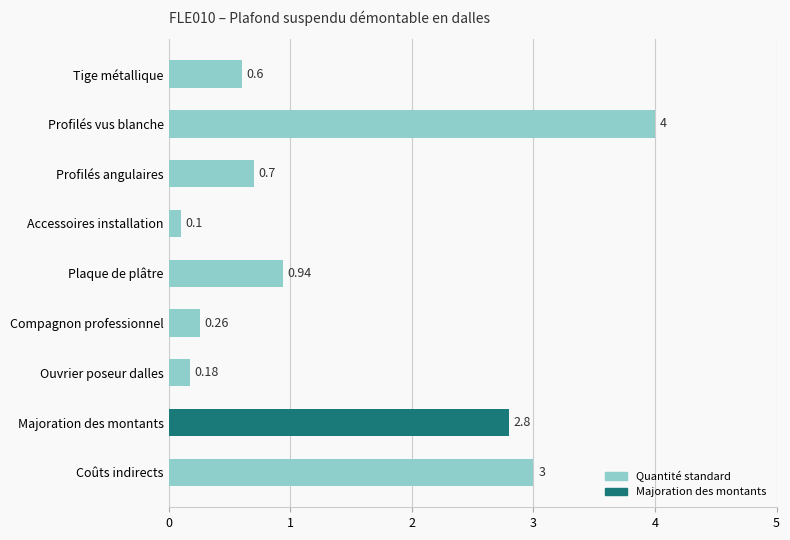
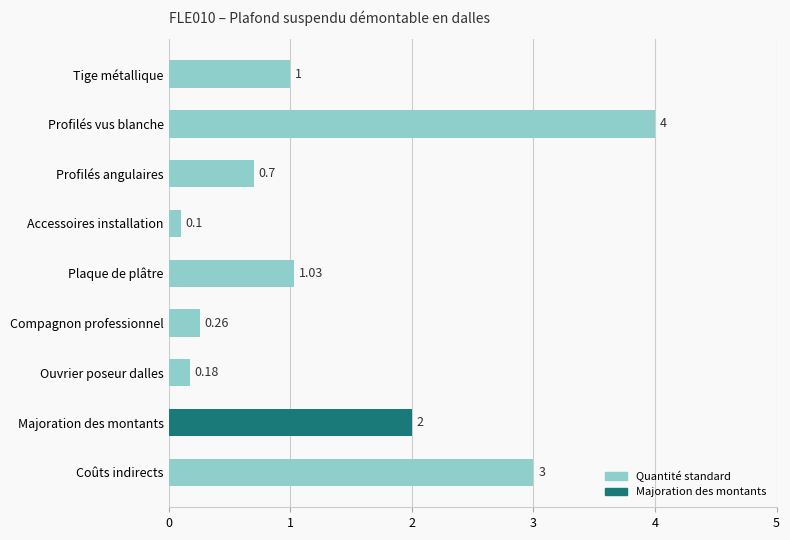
Tige métallique: 0.6 -> 1
Plaque de plâtre: 0.94 -> 1.03
Majoration des montants: 2.8 -> 2
